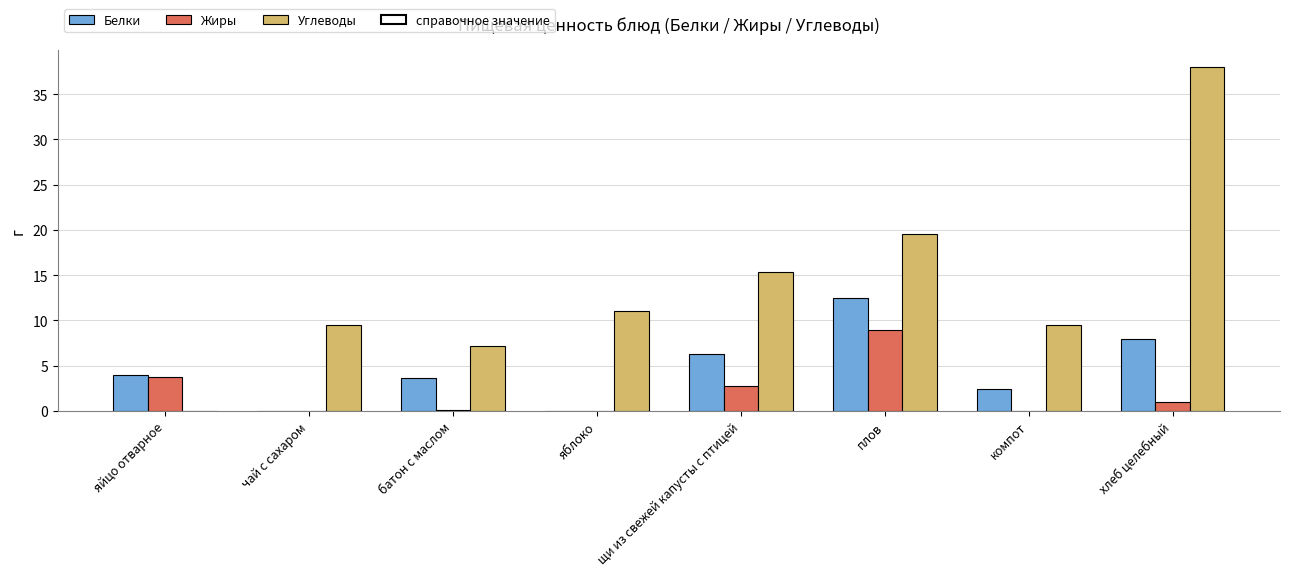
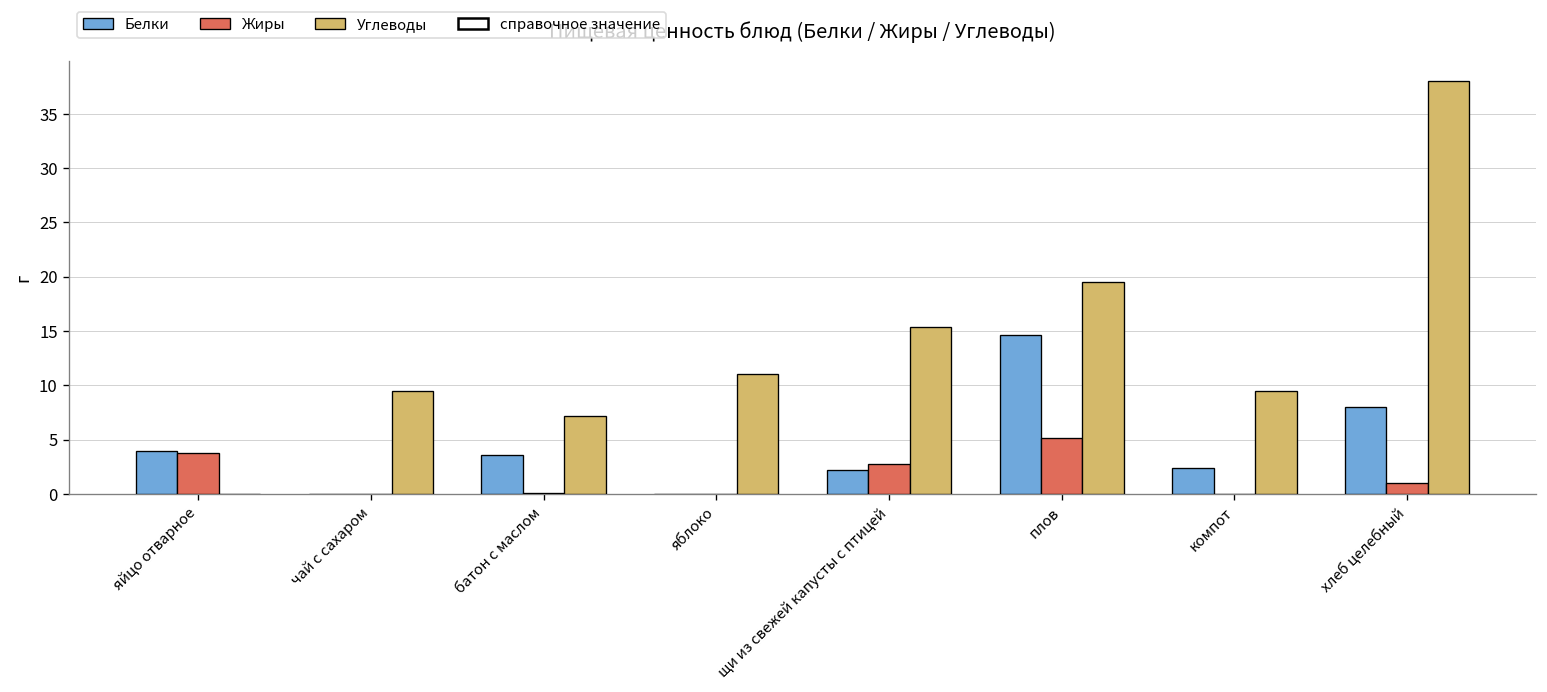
Белки, щи из свежей капусты с птицей: 6 -> 2
Белки, плов: 12 -> 15
Жиры, плов: 9 -> 5
